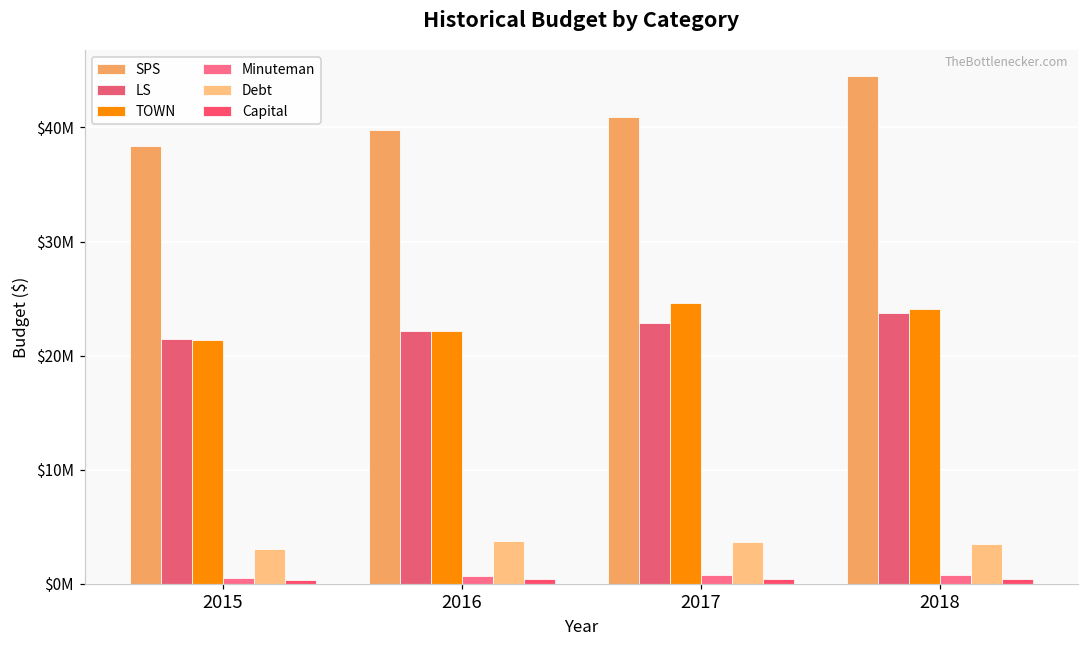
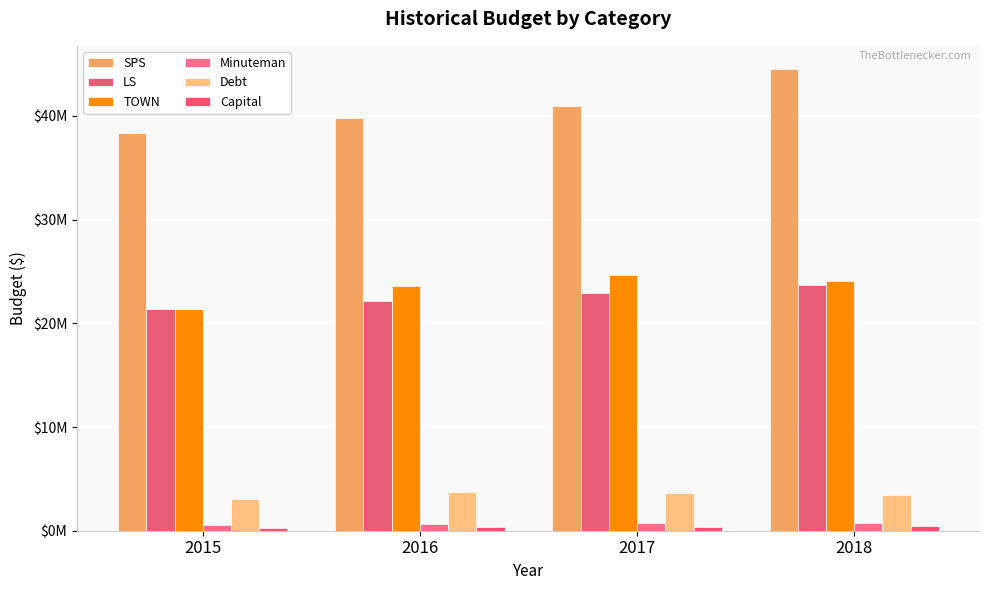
TOWN, 2016: $22100000 -> $23600000
